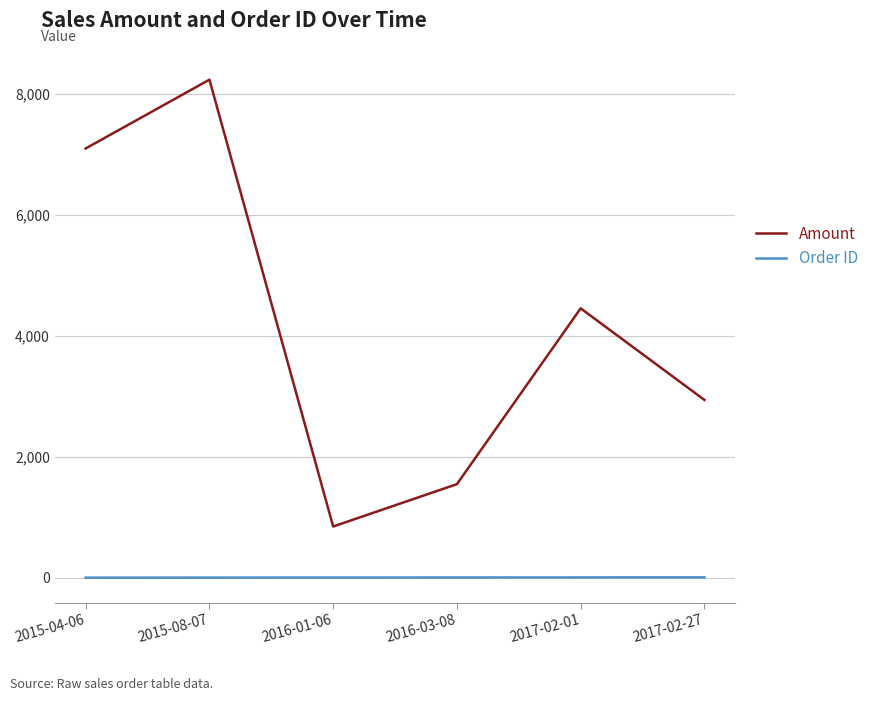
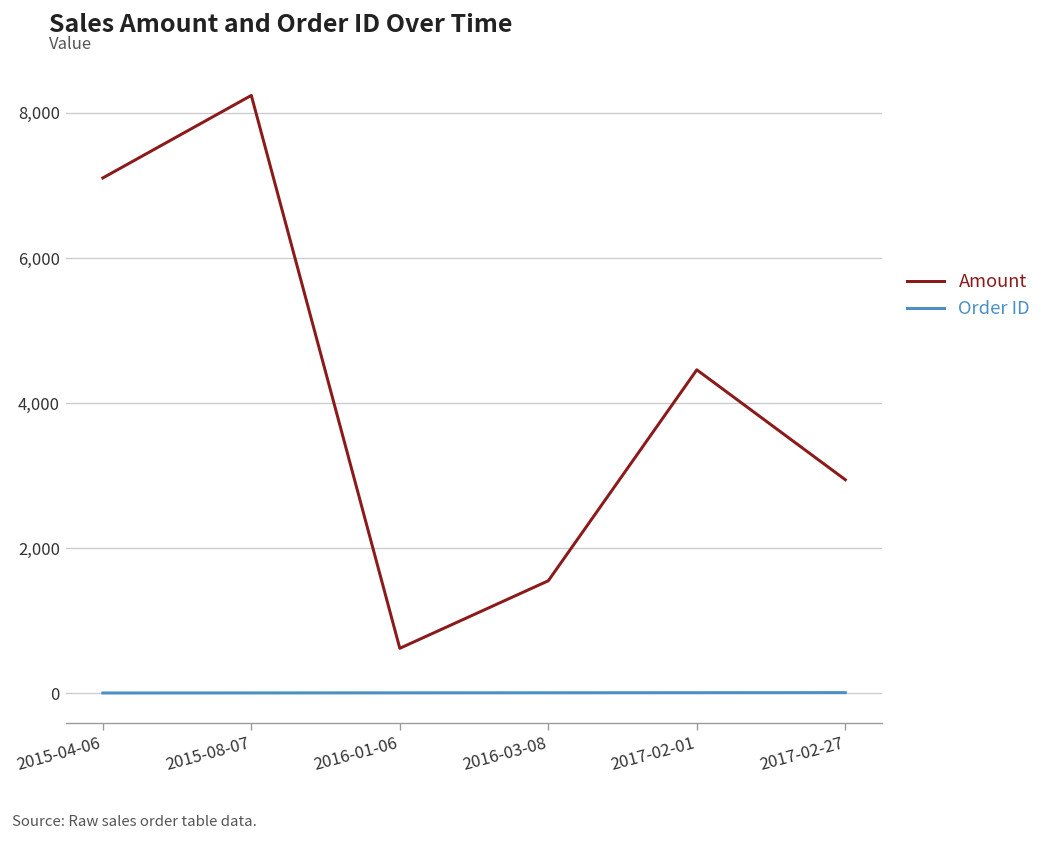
Amount, 2016-01-06: 800 -> 600
